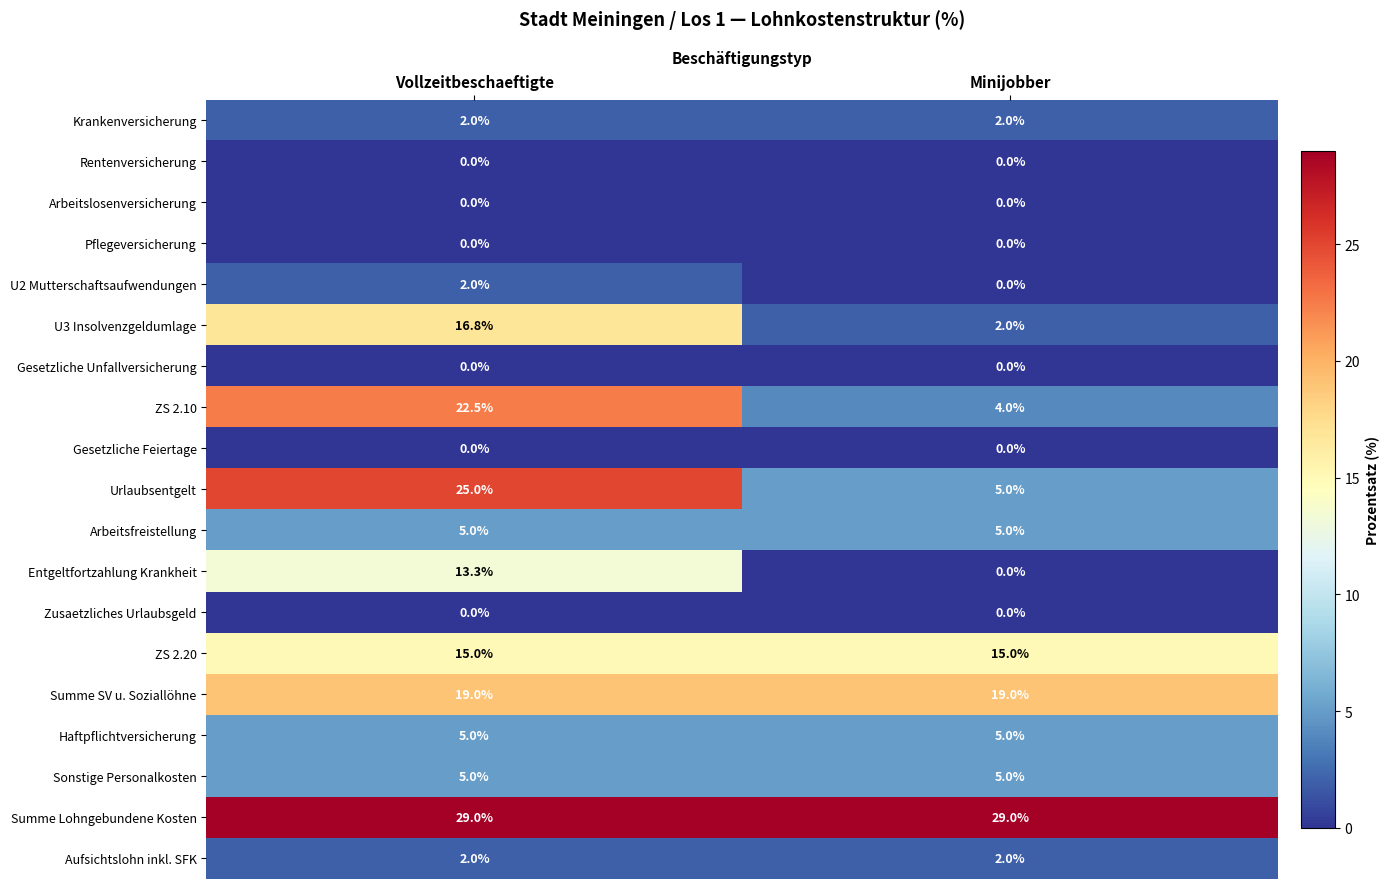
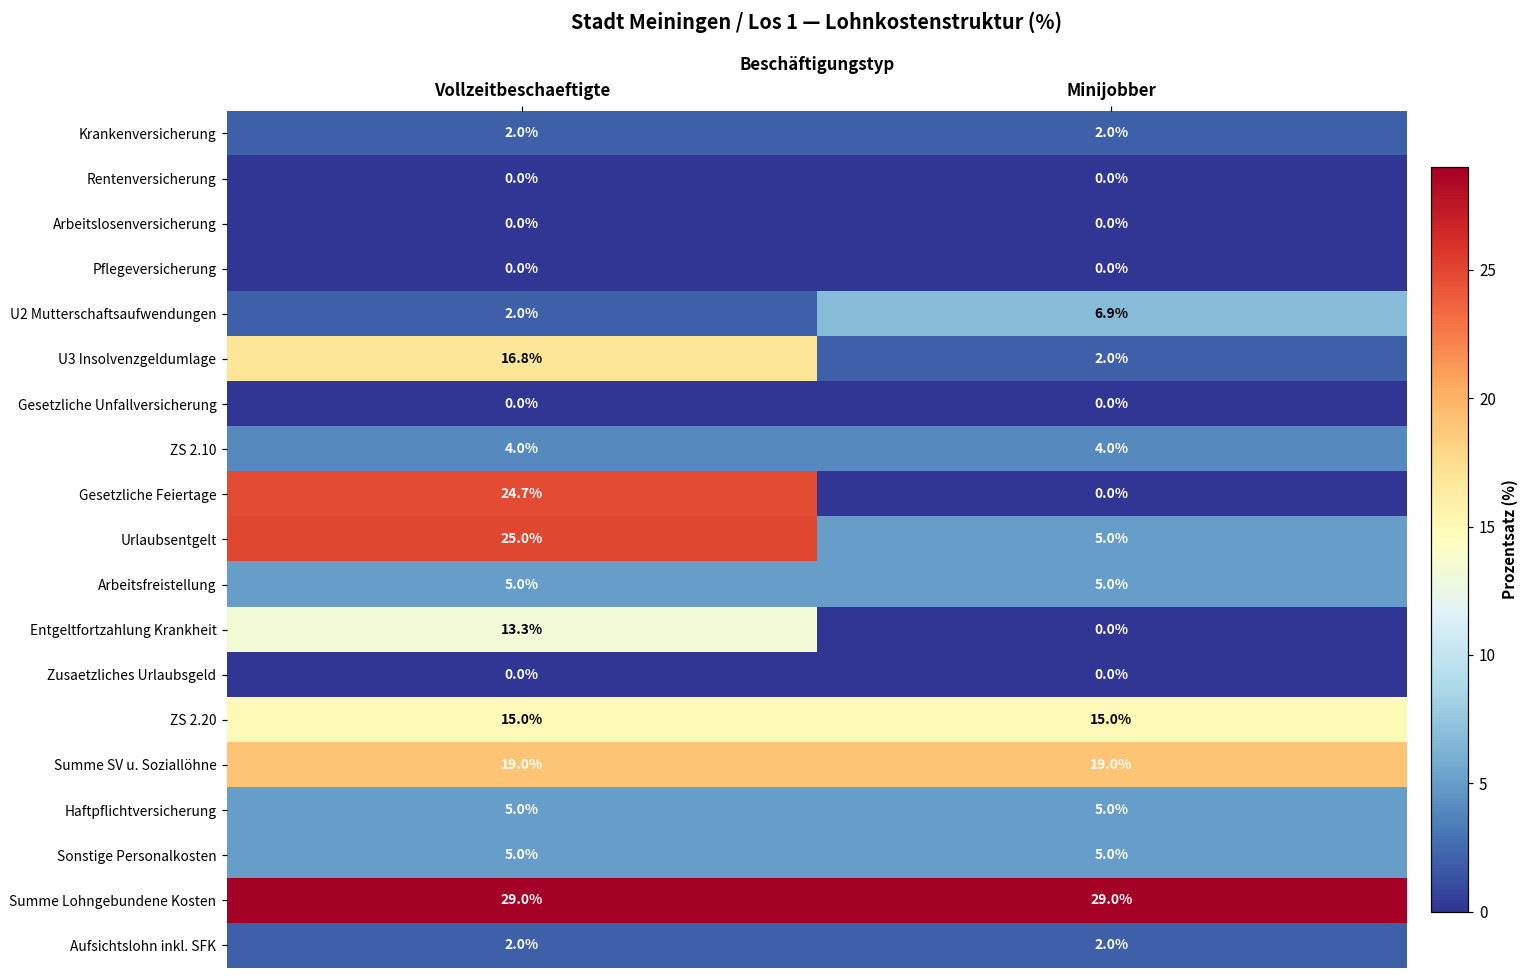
U2 Mutterschaftsaufwendungen, Minijobber: 0.0% -> 6.9%
ZS 2.10, Vollzeitbeschaeftigte: 22.5% -> 4.0%
Gesetzliche Feiertage, Vollzeitbeschaeftigte: 0.0% -> 24.7%
